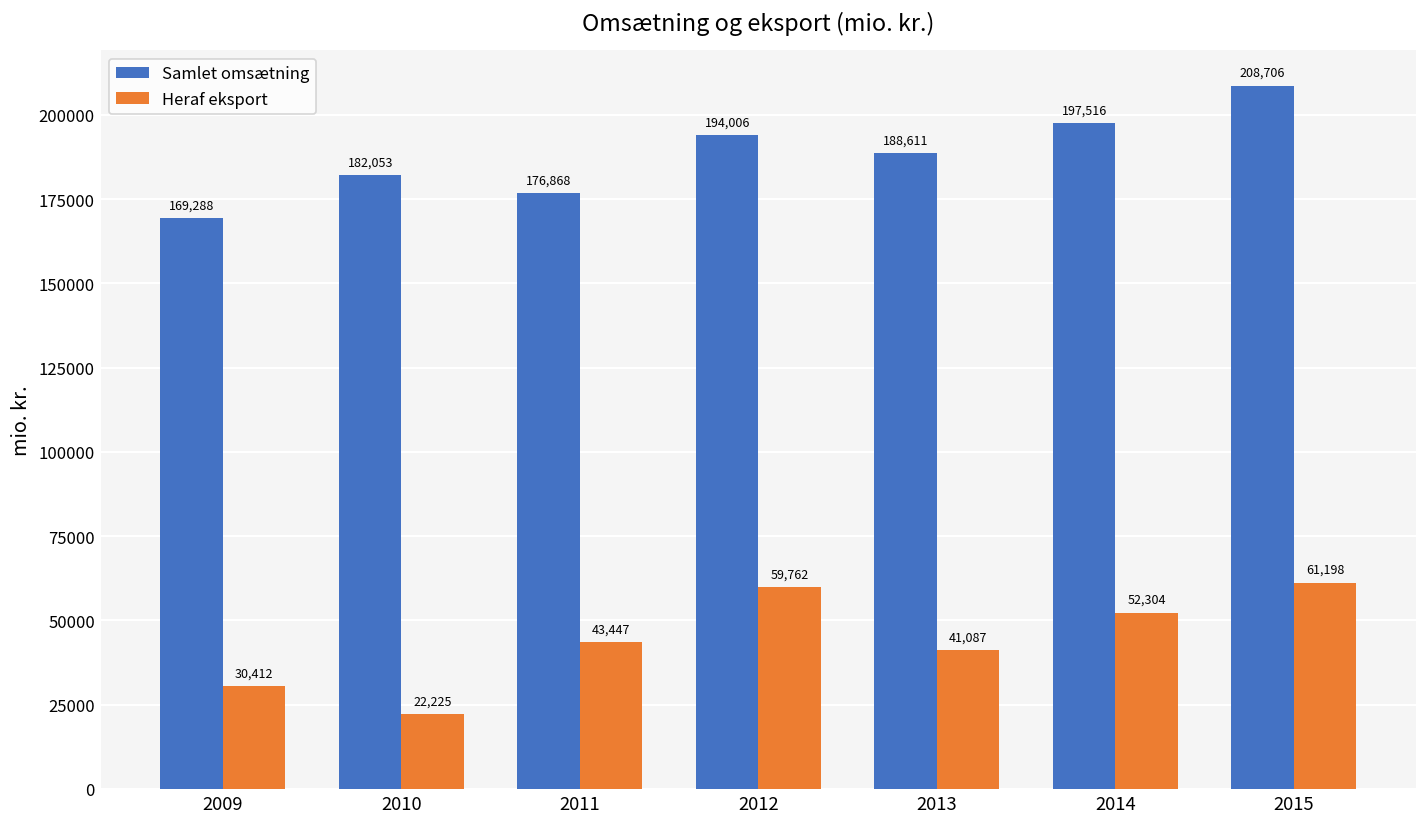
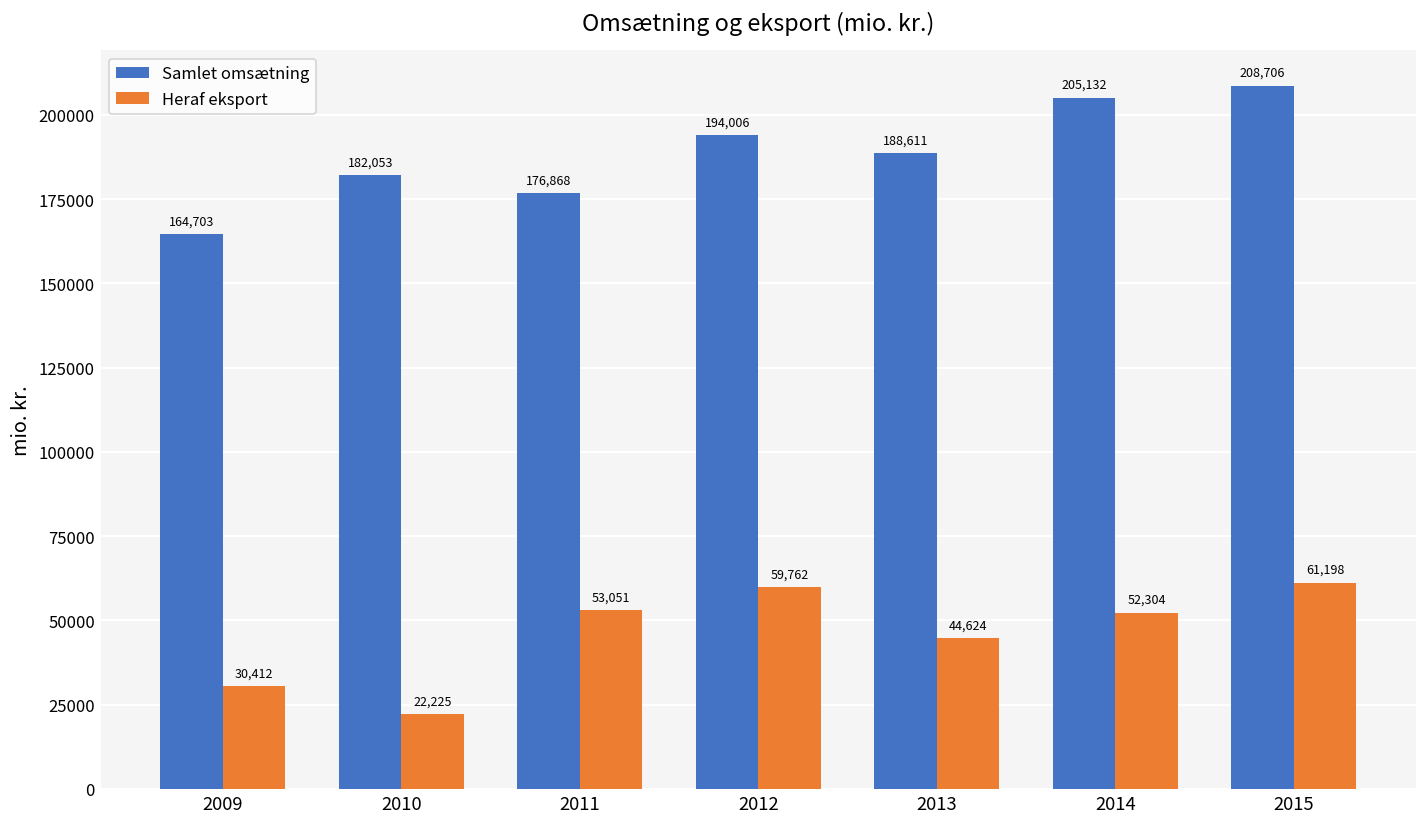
Samlet omsætning, 2009: 169,288 -> 164,703
Heraf eksport, 2011: 43,447 -> 53,051
Heraf eksport, 2013: 41,087 -> 44,624
Samlet omsætning, 2014: 197,516 -> 205,132
